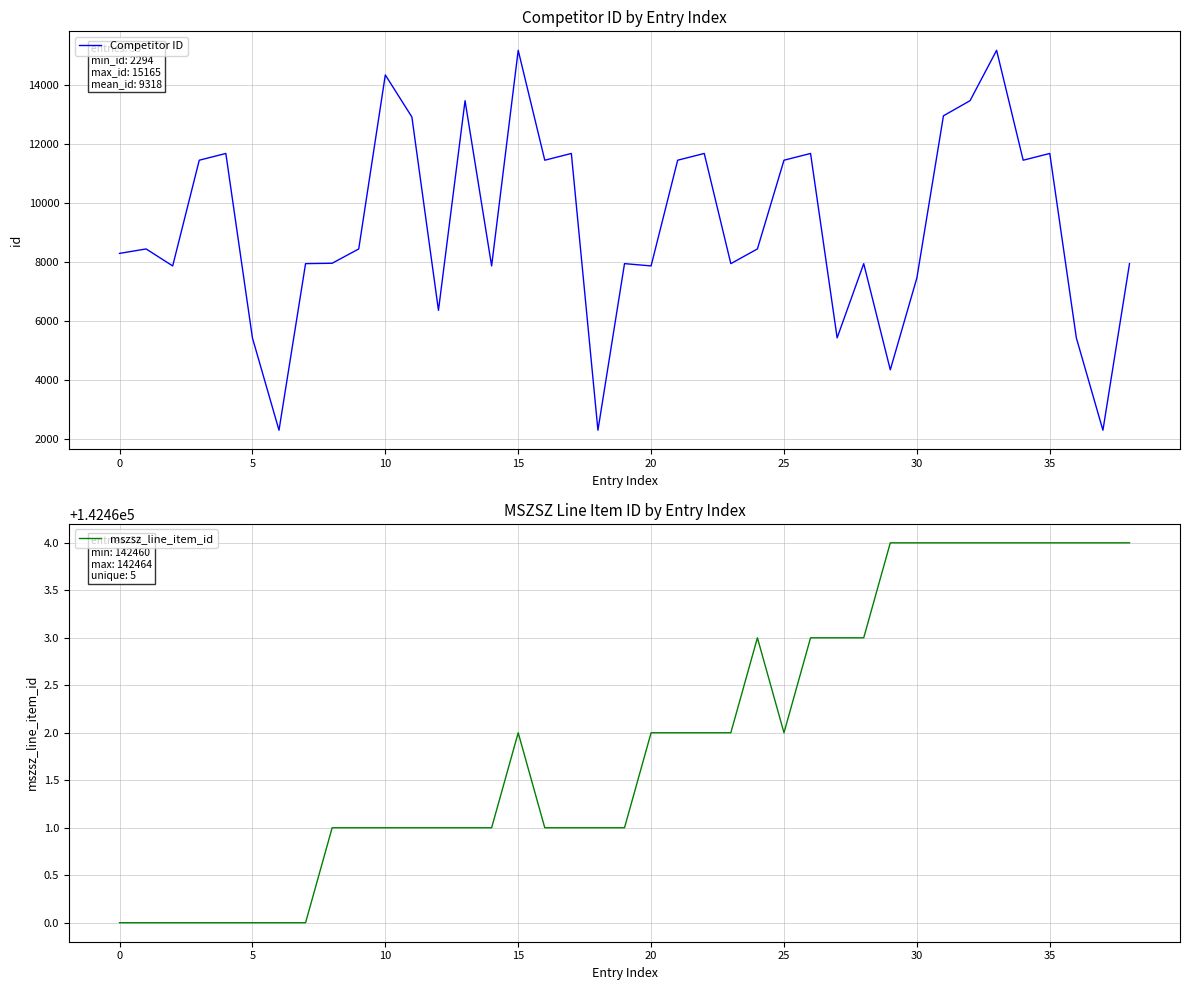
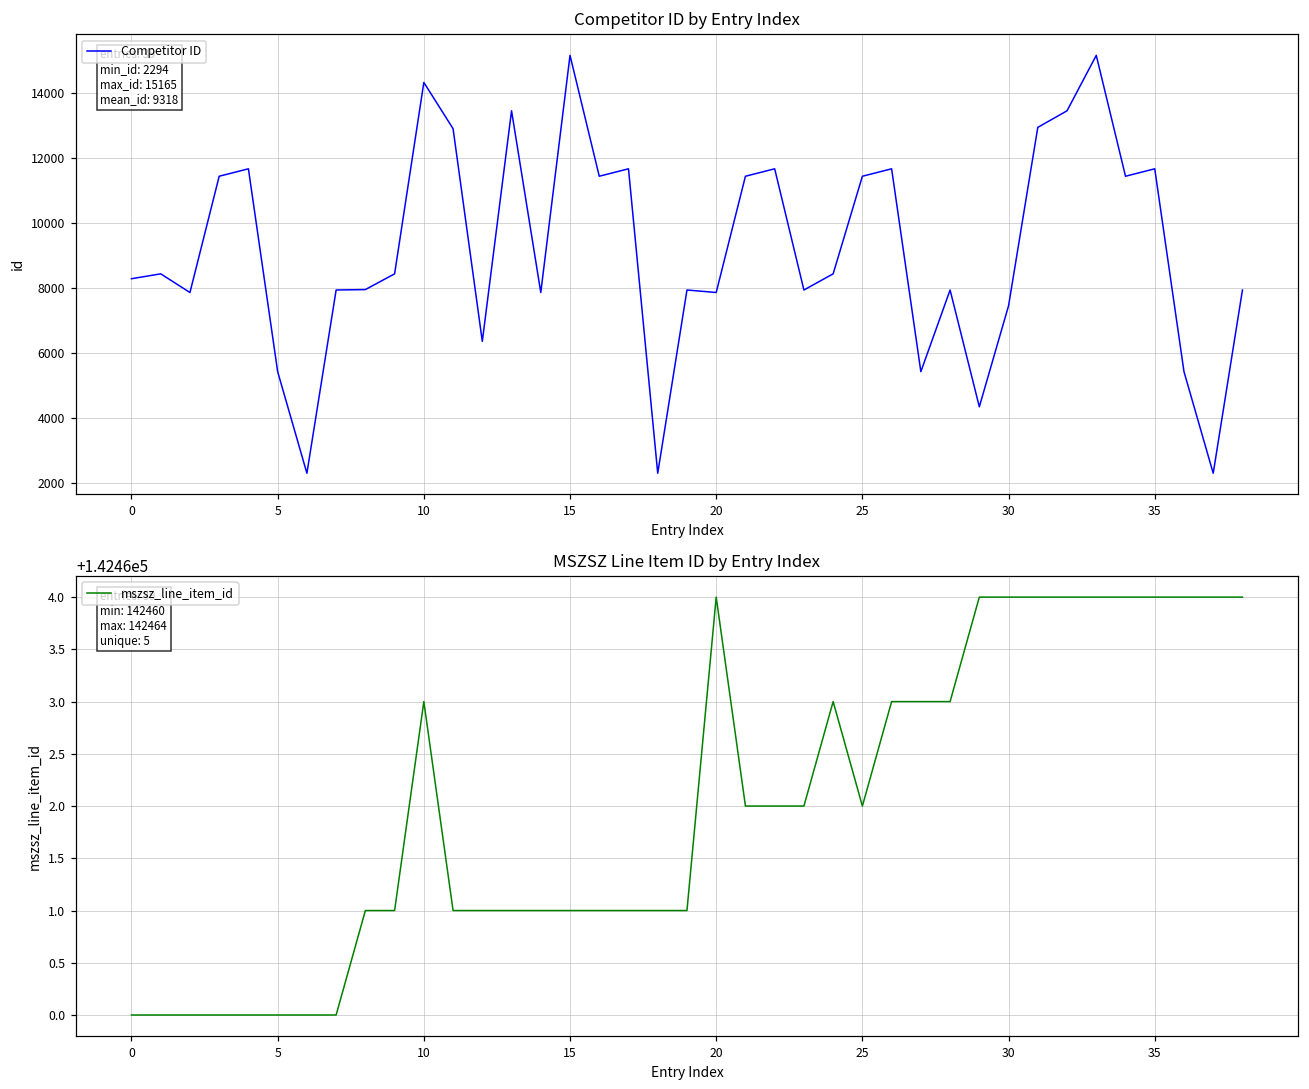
MSZSZ Line Item ID by Entry Index, 10: 142461 -> 142463
MSZSZ Line Item ID by Entry Index, 15: 142462 -> 142461
MSZSZ Line Item ID by Entry Index, 20: 142462 -> 142464
